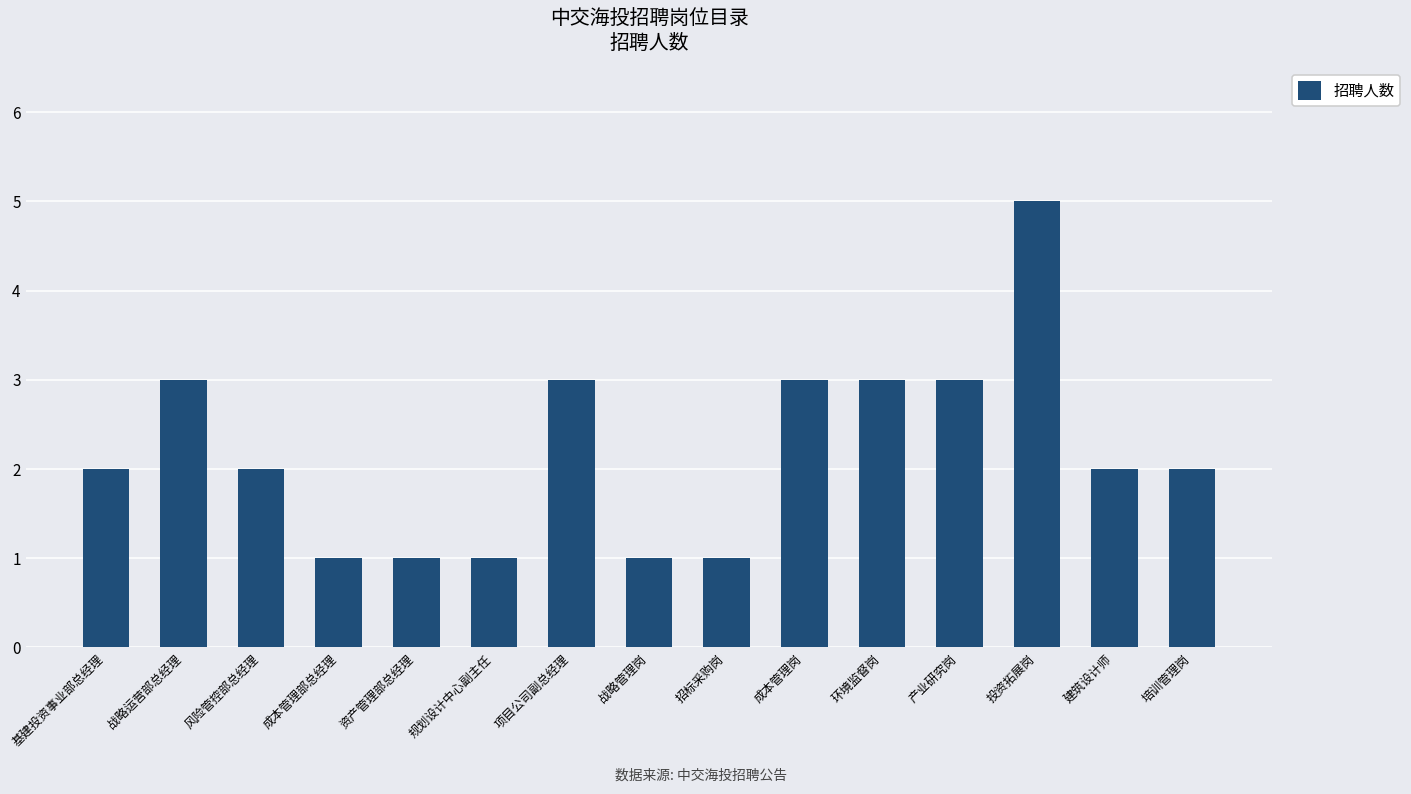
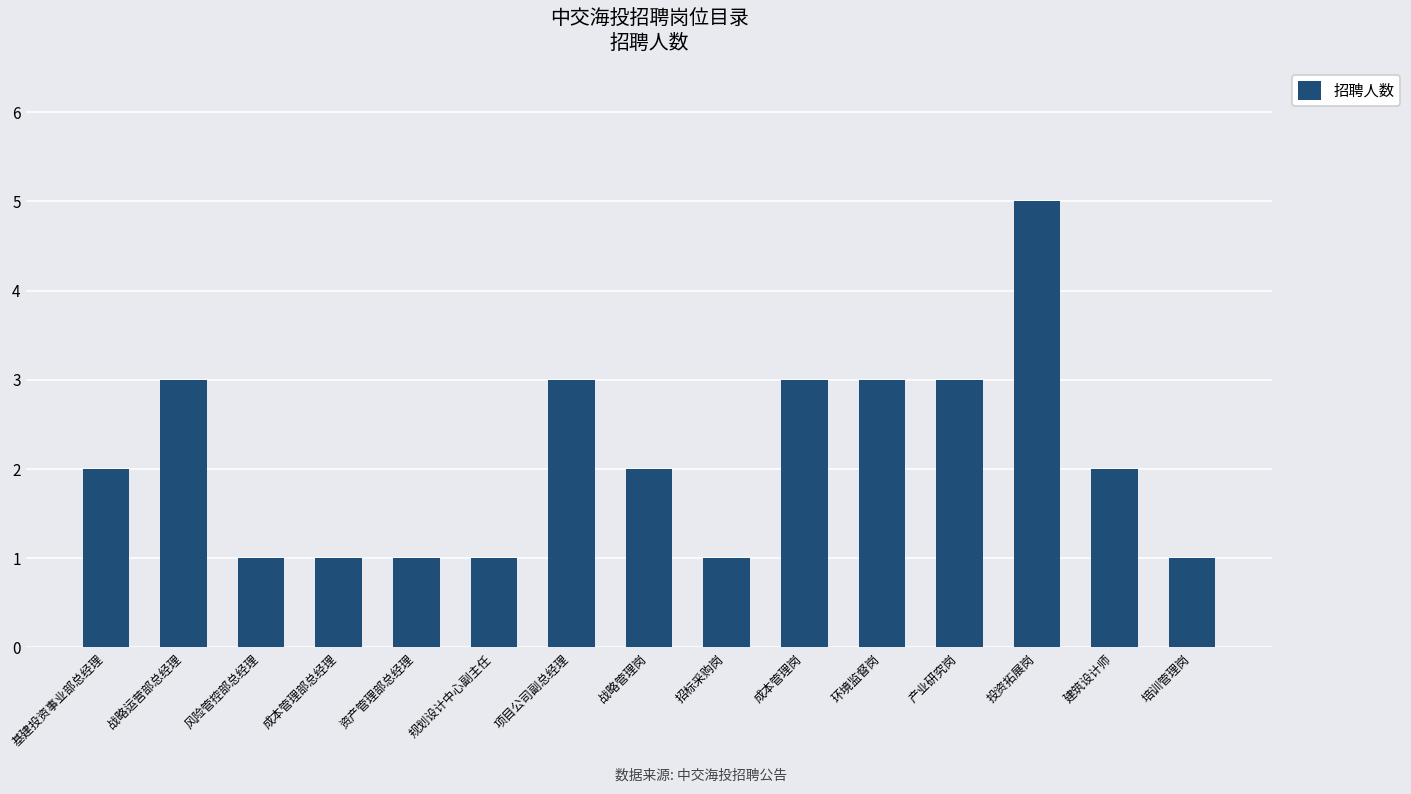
风险管控部总经理: 2 -> 1
战略管理岗: 1 -> 2
培训管理岗: 2 -> 1
